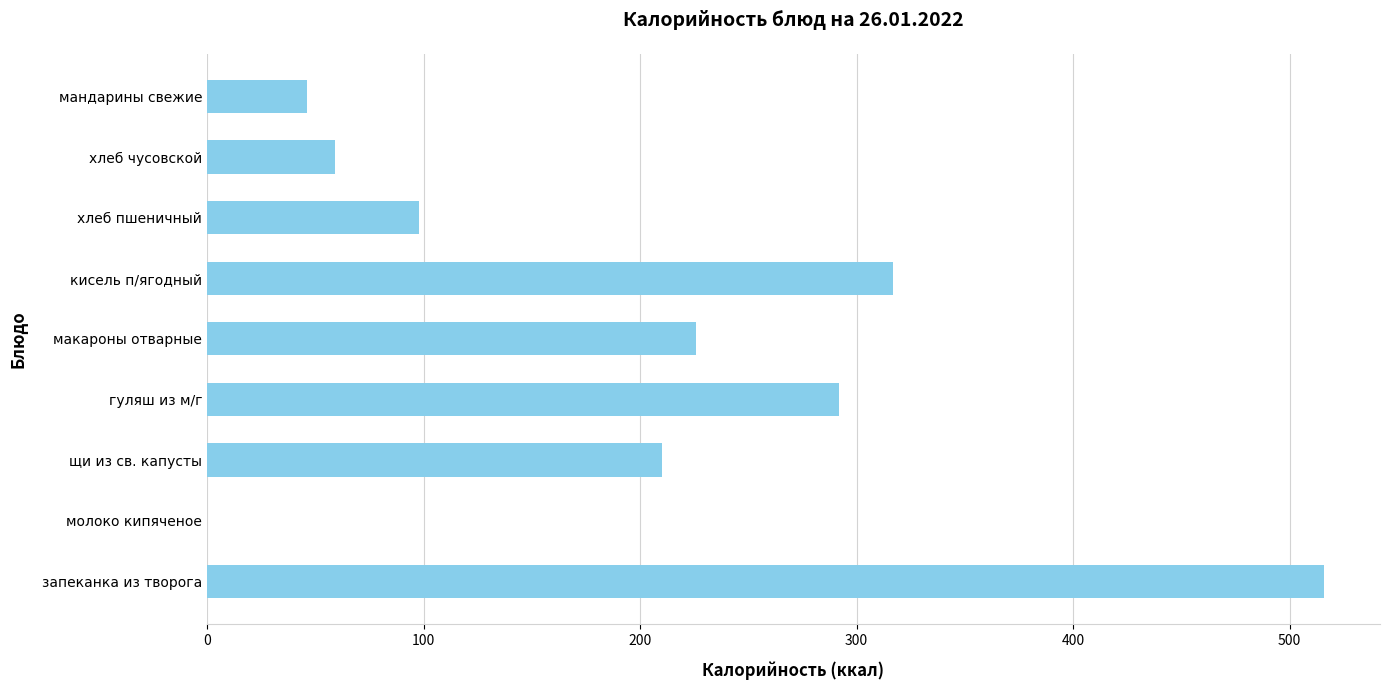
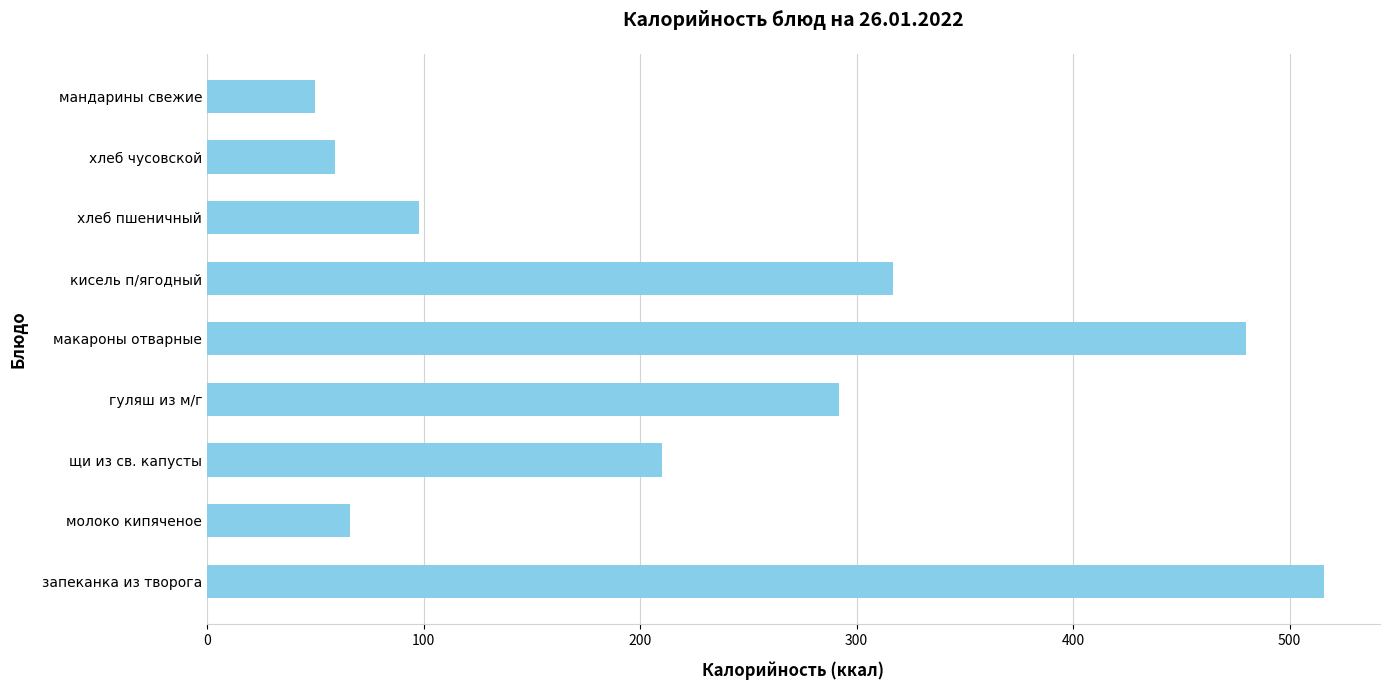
мандарины свежие: 46 -> 50
макароны отварные: 226 -> 480
молоко кипяченое: 0 -> 66
